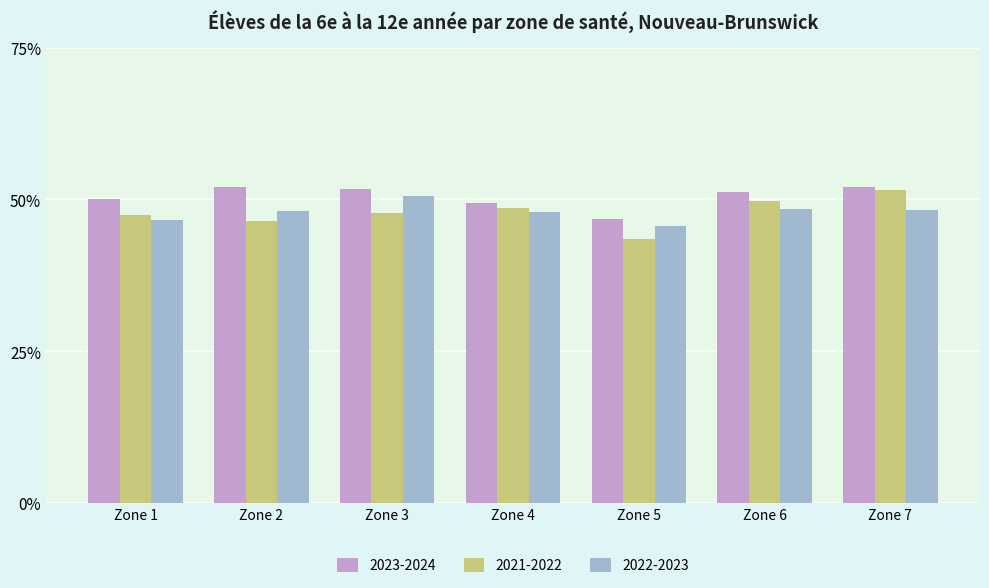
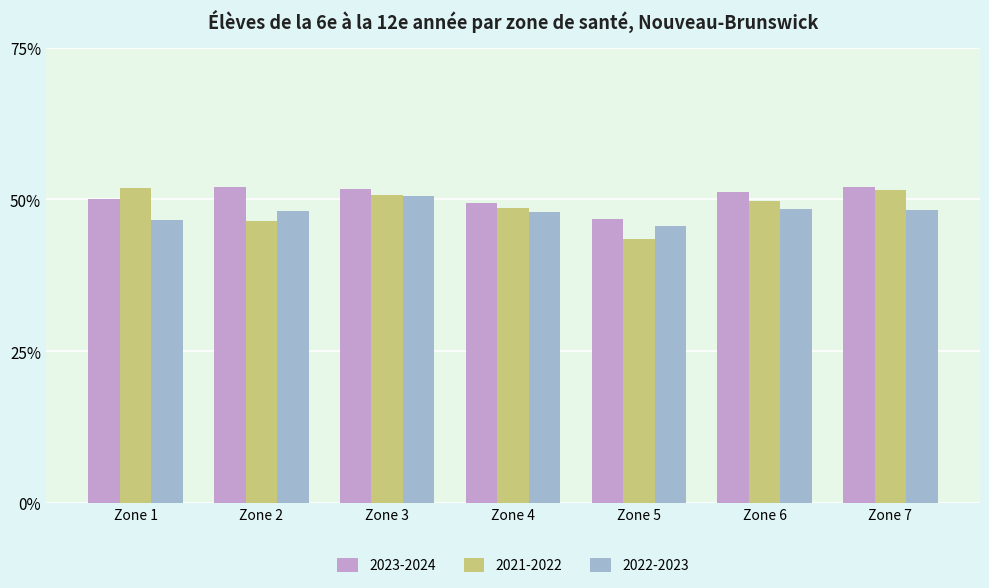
2021-2022, Zone 1: 47% -> 52%
2021-2022, Zone 3: 48% -> 51%
